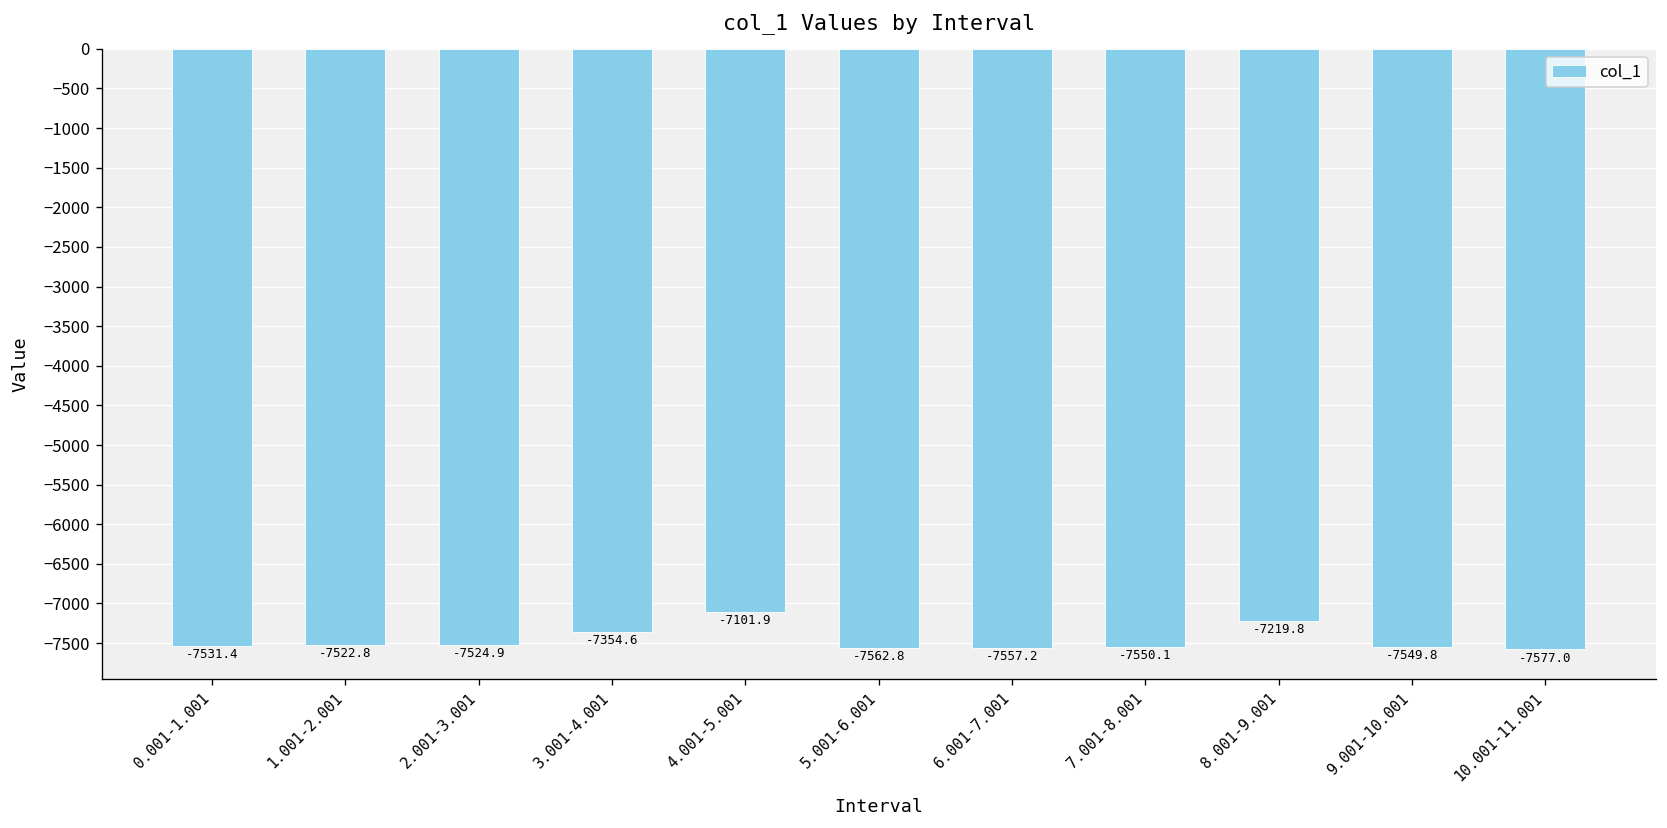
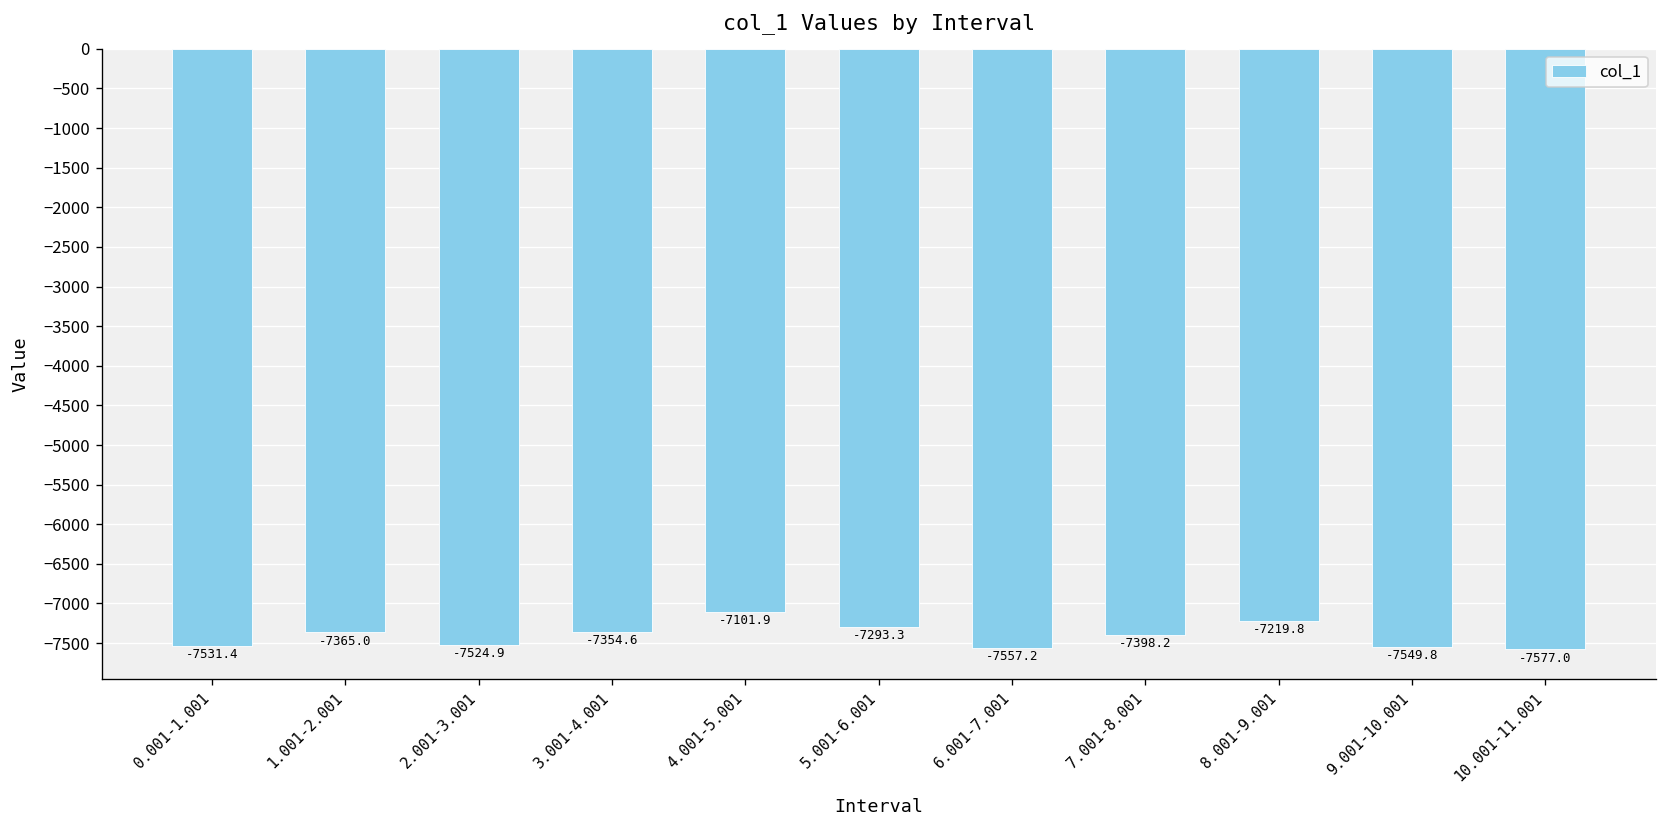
1.001-2.001: -7522.8 -> -7365.0
5.001-6.001: -7562.8 -> -7293.3
7.001-8.001: -7550.1 -> -7398.2
